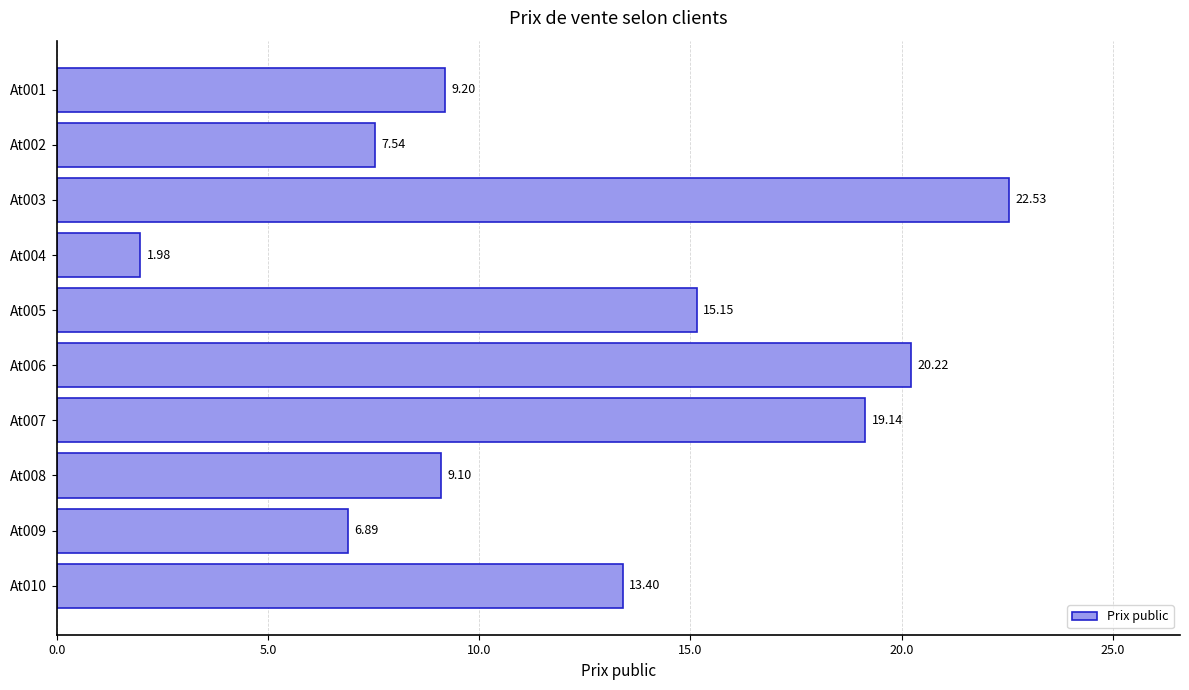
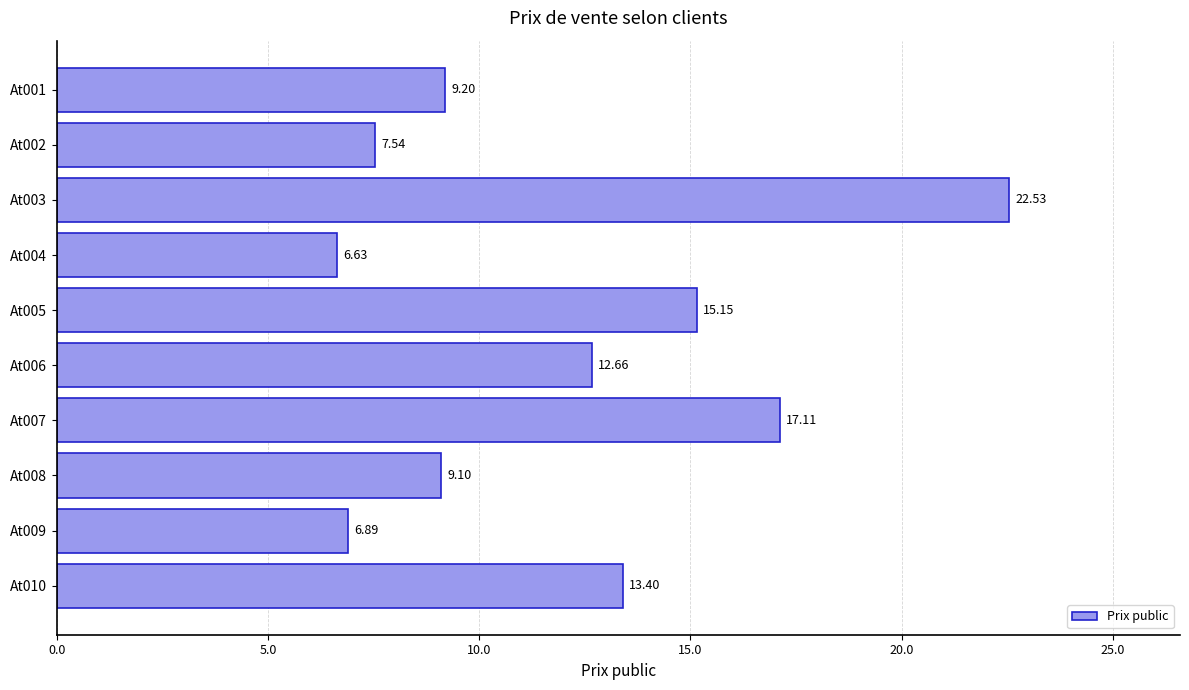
At004: 1.98 -> 6.63
At006: 20.22 -> 12.66
At007: 19.14 -> 17.11
